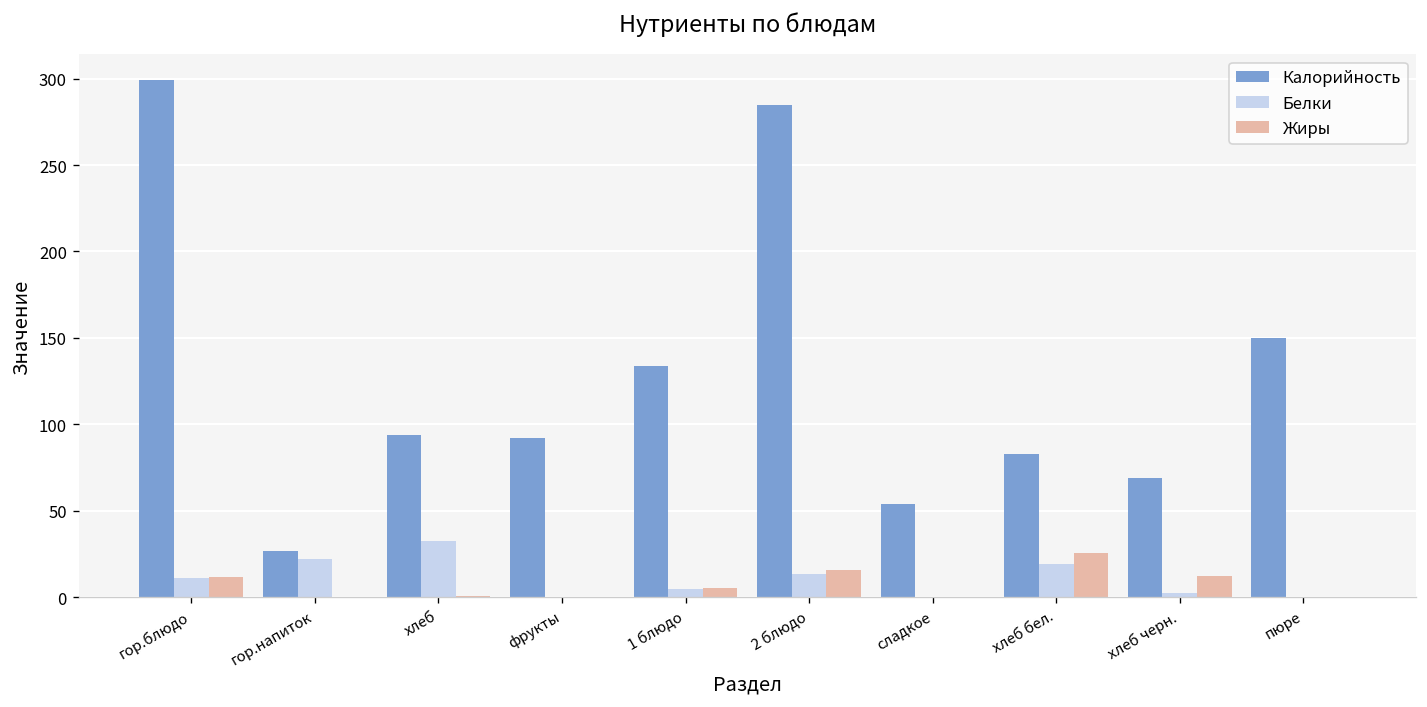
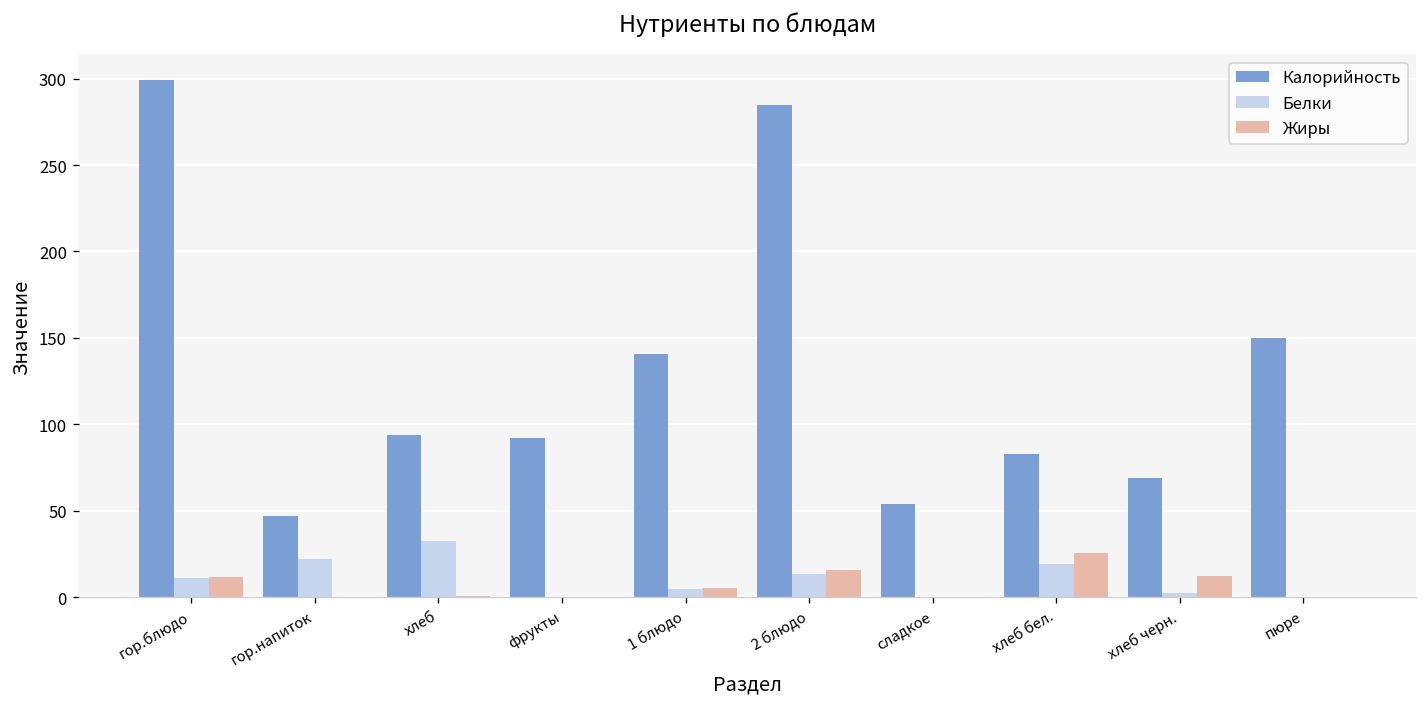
Калорийность, гор.напиток: 27 -> 47
Калорийность, 1 блюдо: 134 -> 141
